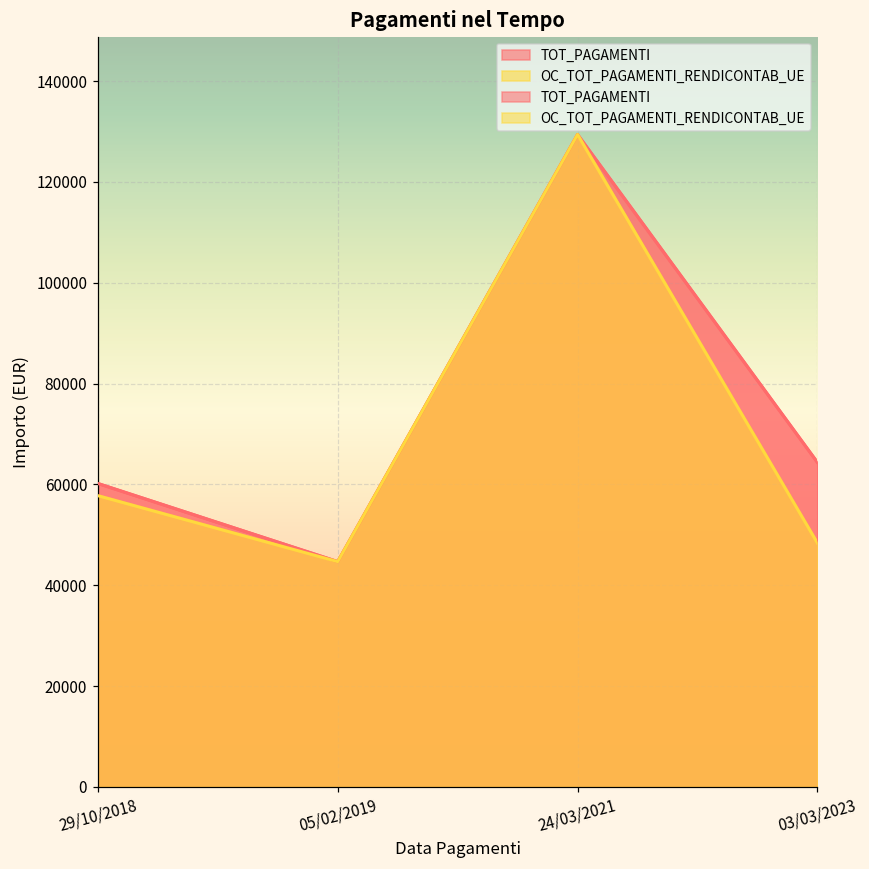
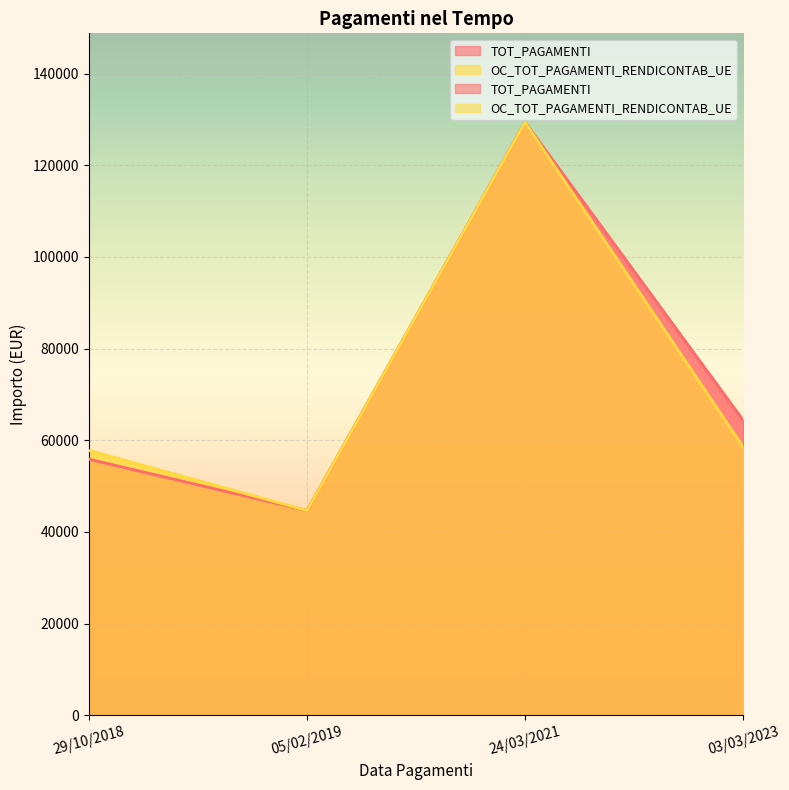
TOT_PAGAMENTI, 29/10/2018: 60000 -> 56000
OC_TOT_PAGAMENTI_RENDICONTAB_UE, 03/03/2023: 48000 -> 59000
